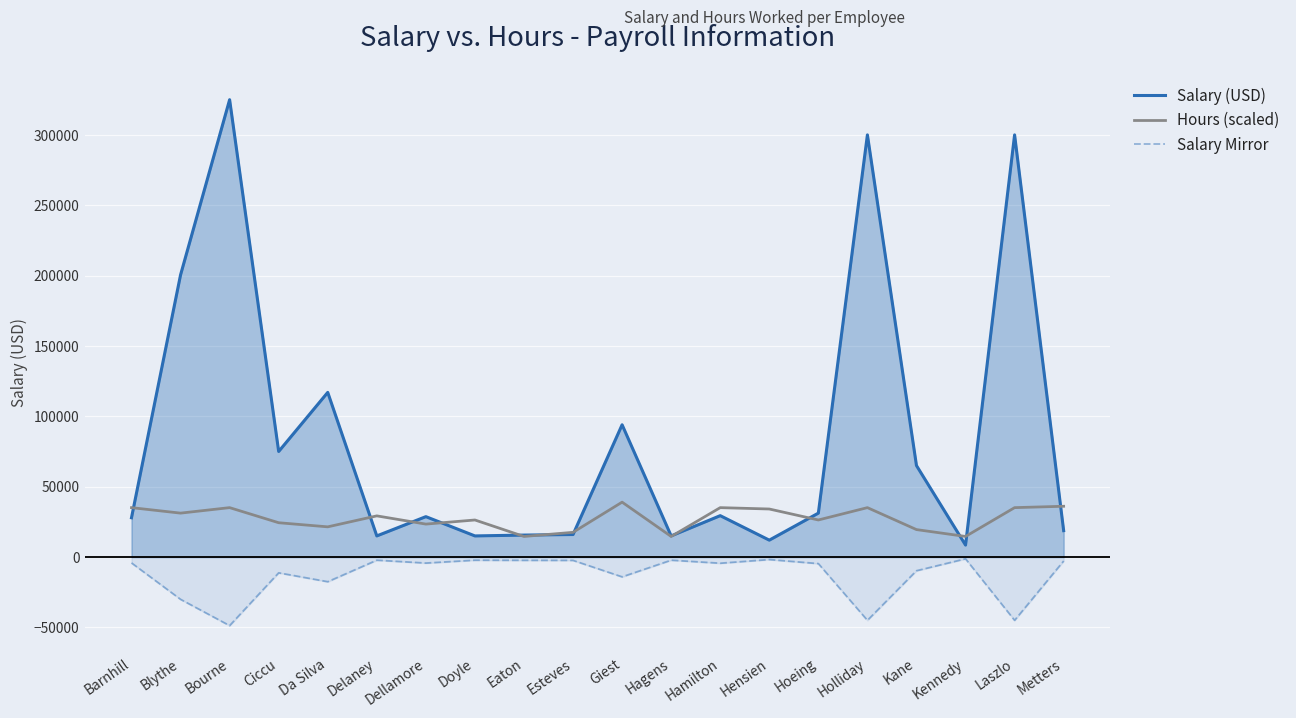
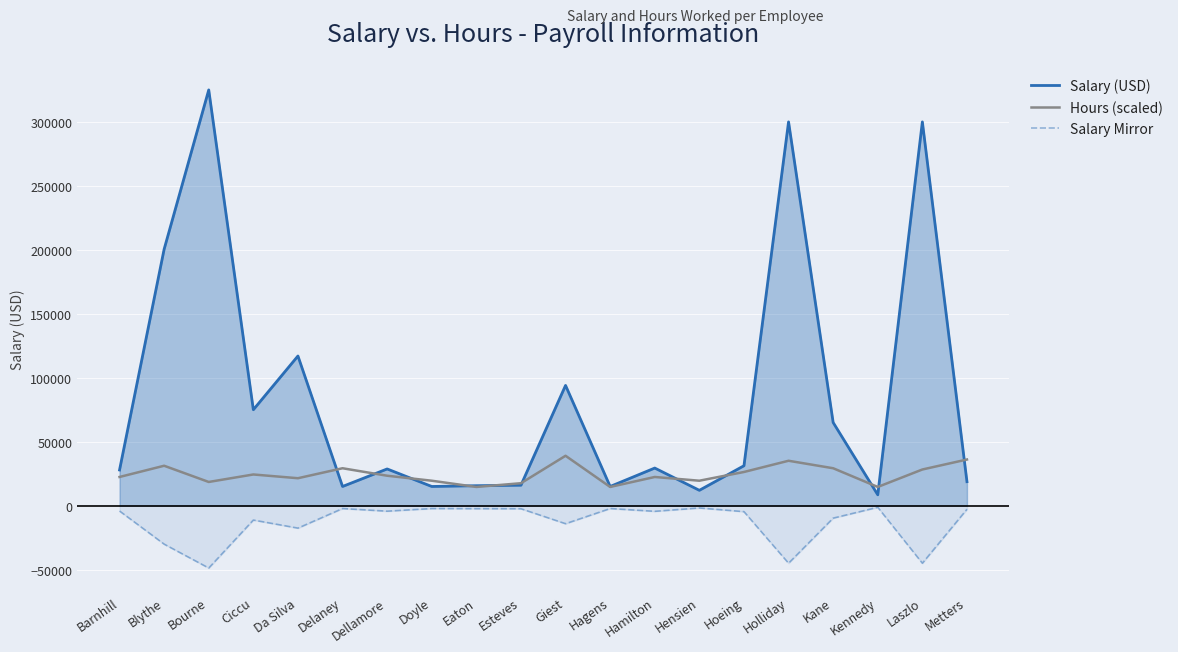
Hours (scaled), Barnhill: 35000 -> 22000
Hours (scaled), Bourne: 35000 -> 19000
Hours (scaled), Doyle: 26000 -> 20000
Hours (scaled), Hamilton: 35000 -> 22000
Hours (scaled), Hensien: 34000 -> 20000
Hours (scaled), Kane: 20000 -> 29000
Hours (scaled), Laszlo: 35000 -> 28000
